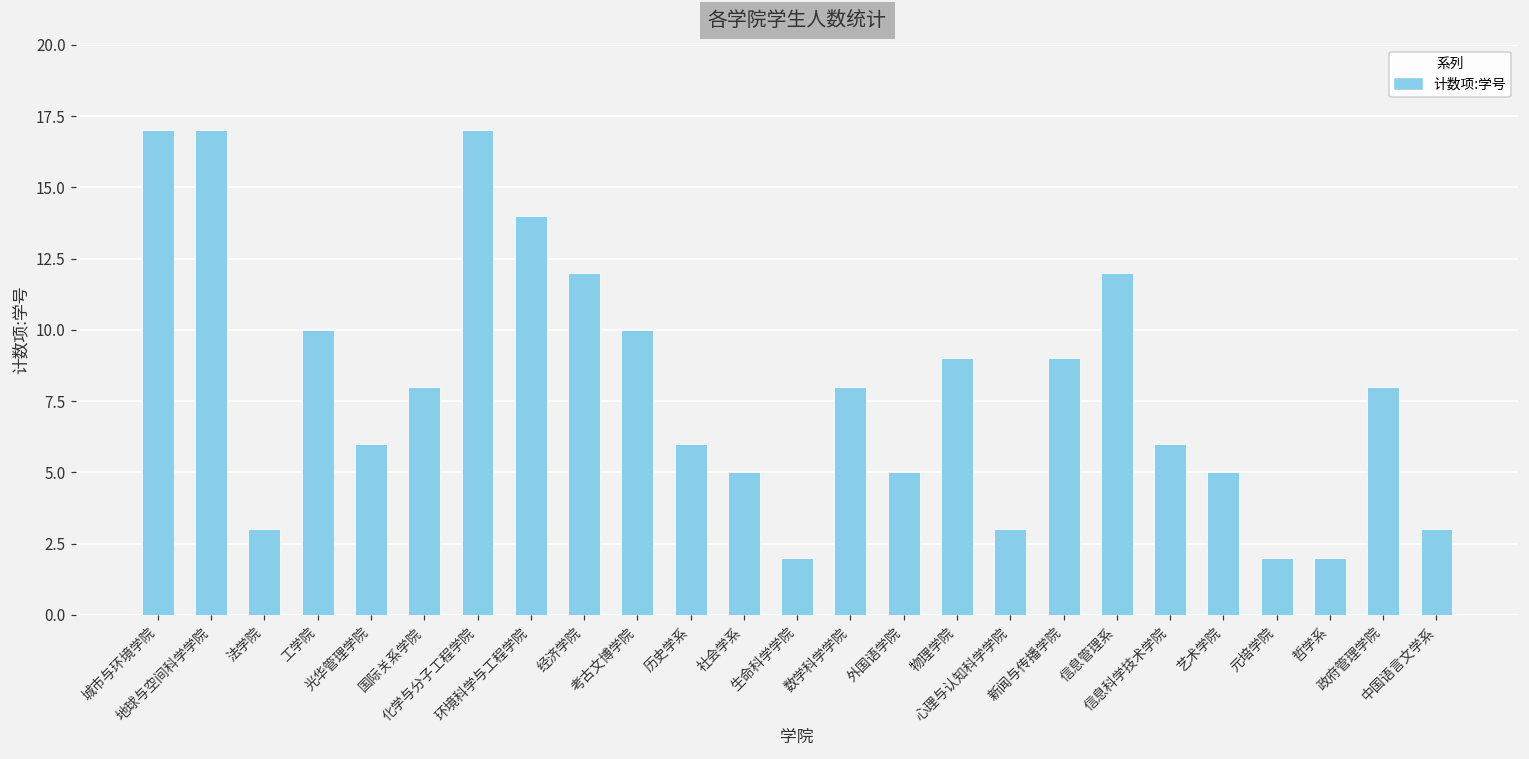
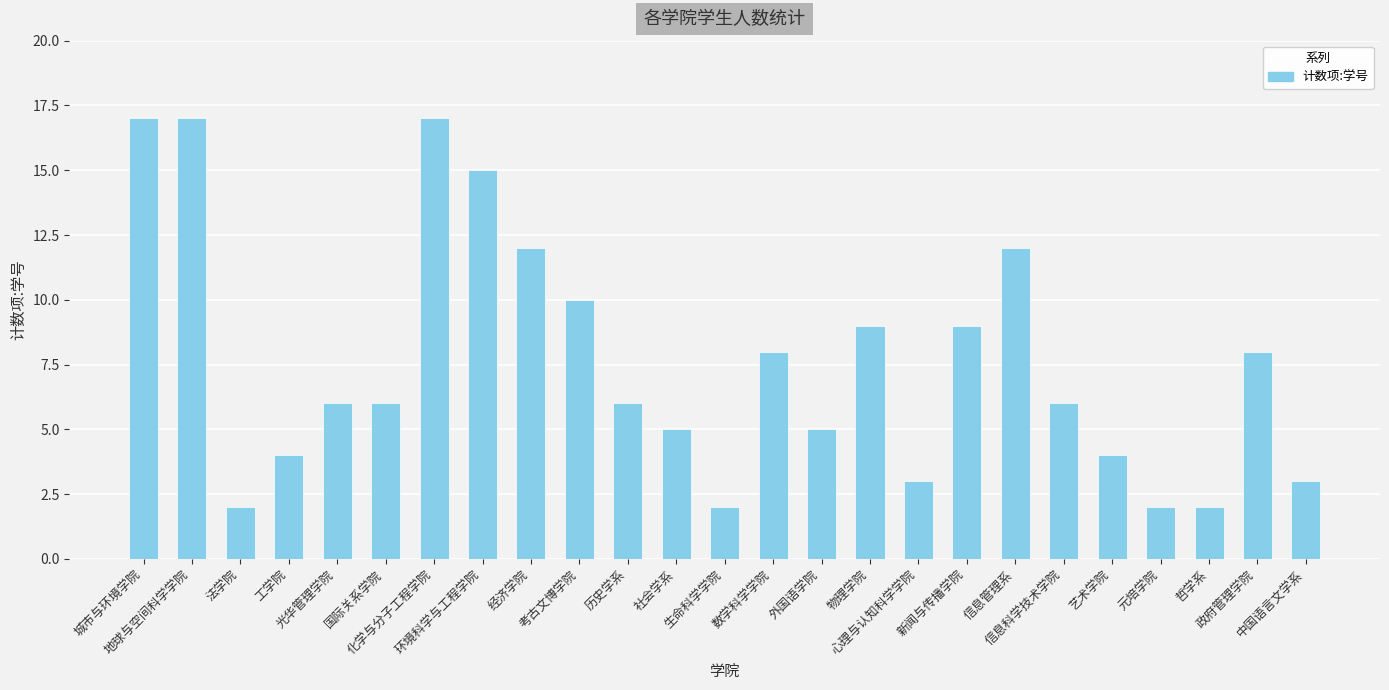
法学院: 3 -> 2
工学院: 10 -> 4
国际关系学院: 8 -> 6
环境科学与工程学院: 14 -> 15
艺术学院: 5 -> 4
